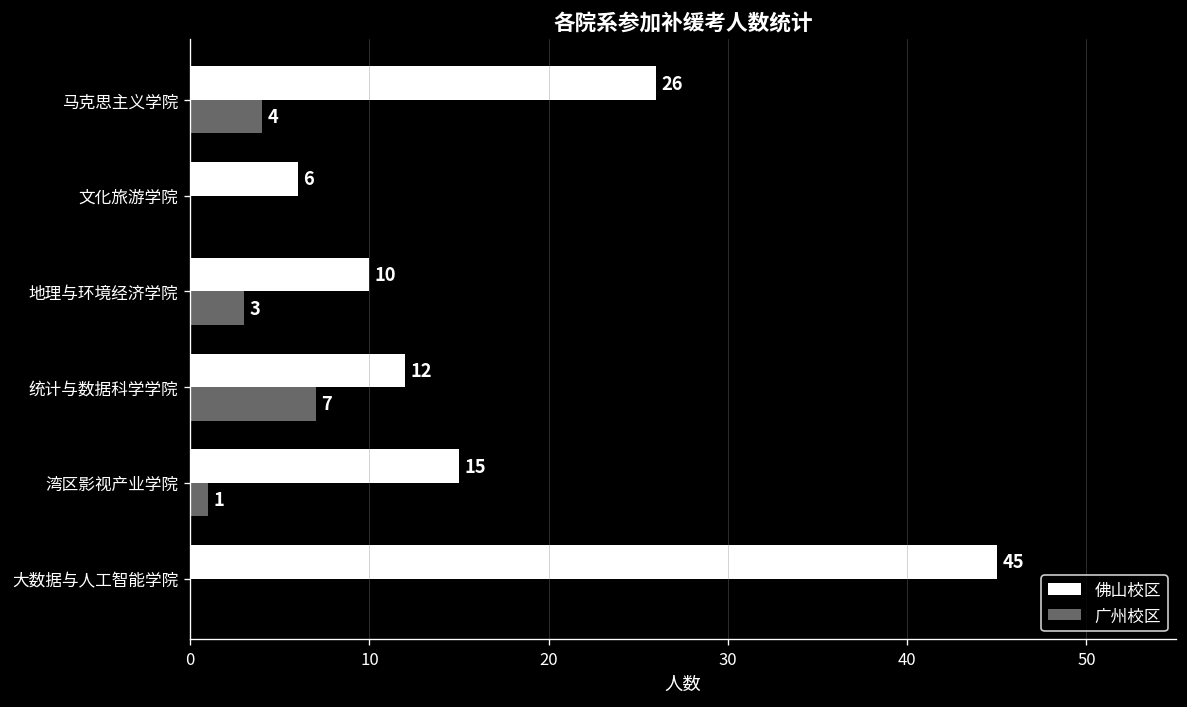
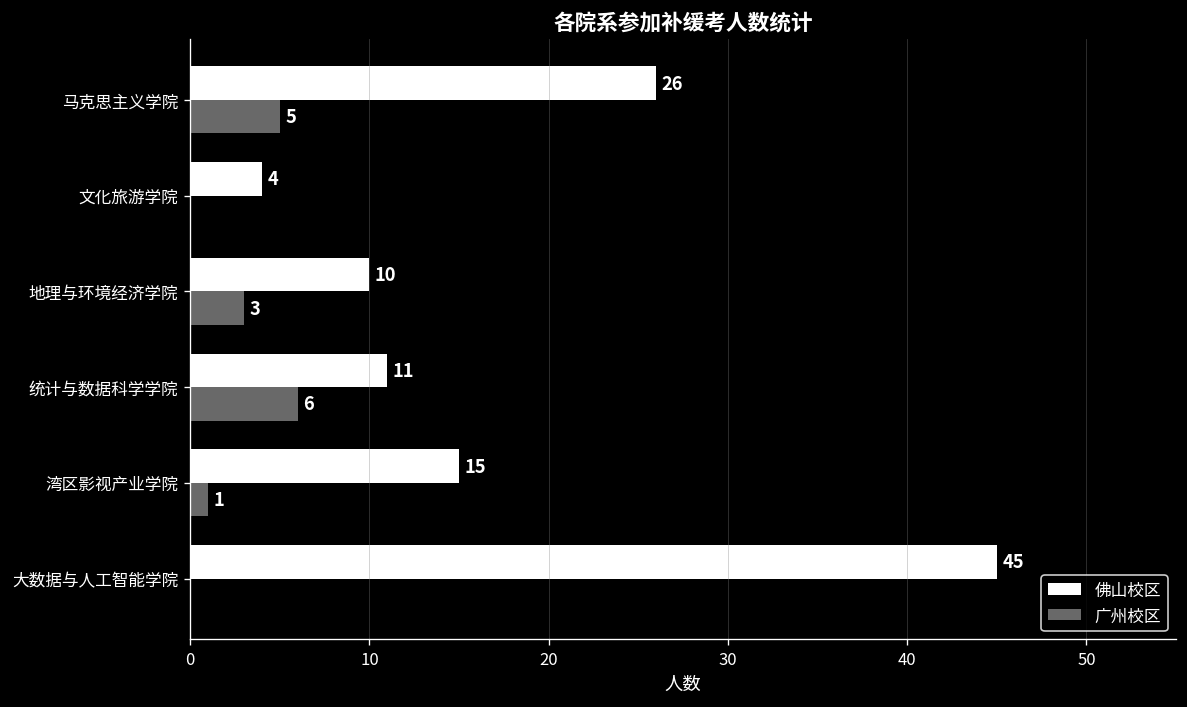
广州校区, 马克思主义学院: 4 -> 5
佛山校区, 文化旅游学院: 6 -> 4
佛山校区, 统计与数据科学学院: 12 -> 11
广州校区, 统计与数据科学学院: 7 -> 6
